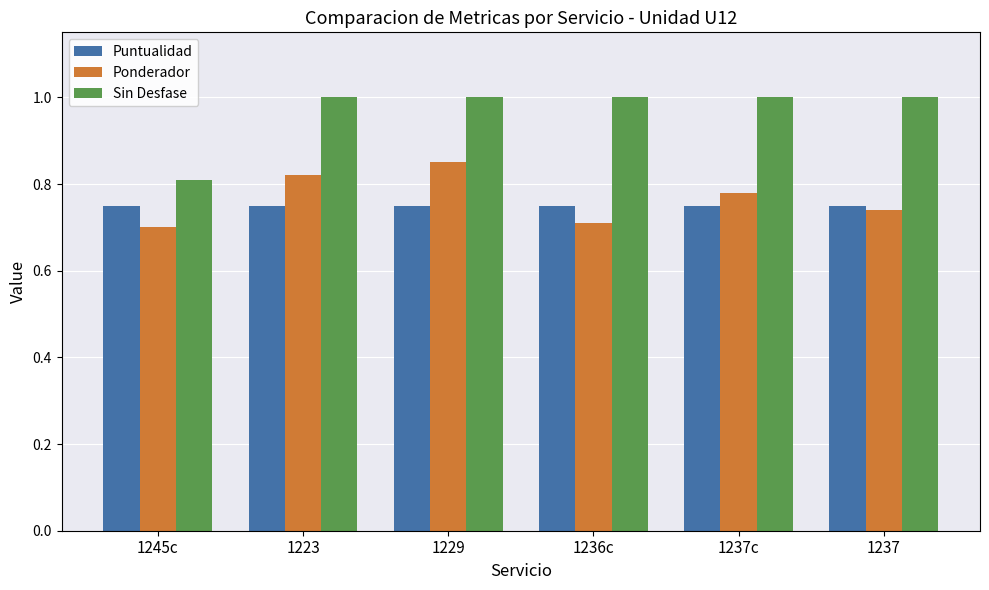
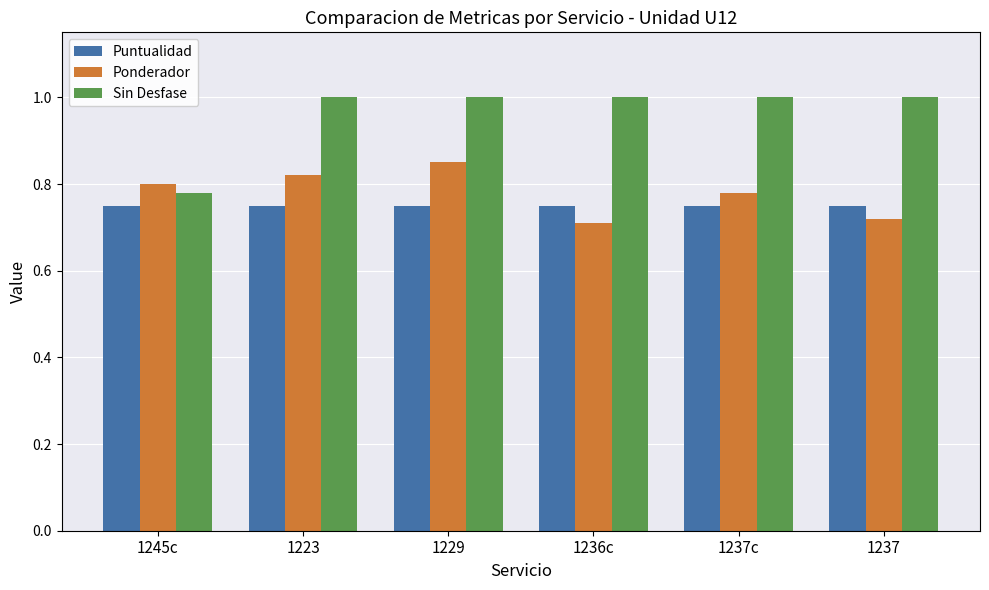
Ponderador, 1245c: 0.7 -> 0.8
Sin Desfase, 1245c: 0.81 -> 0.78
Ponderador, 1237: 0.74 -> 0.72
